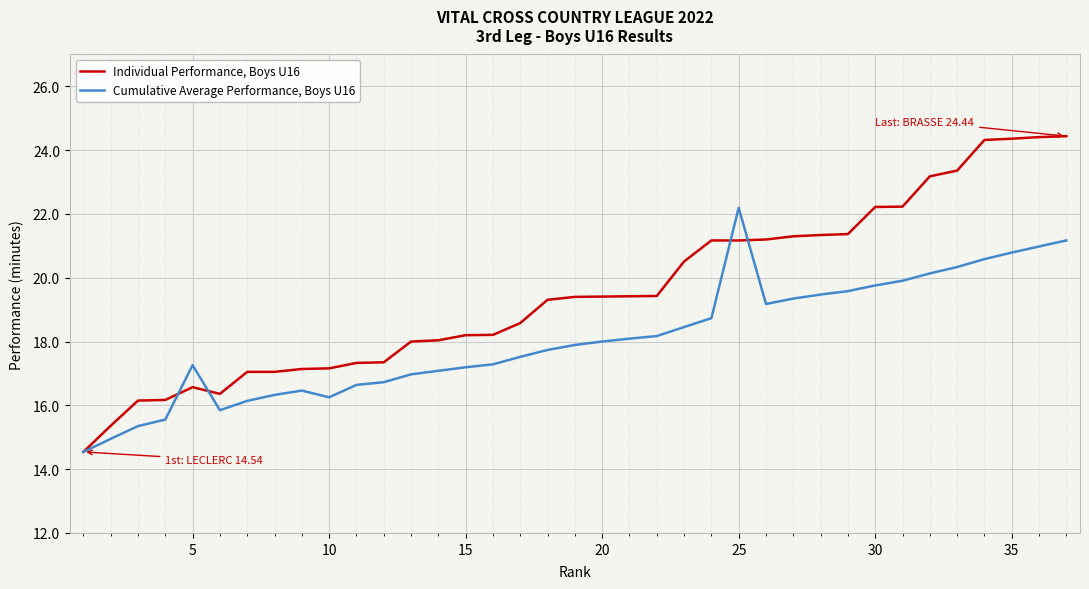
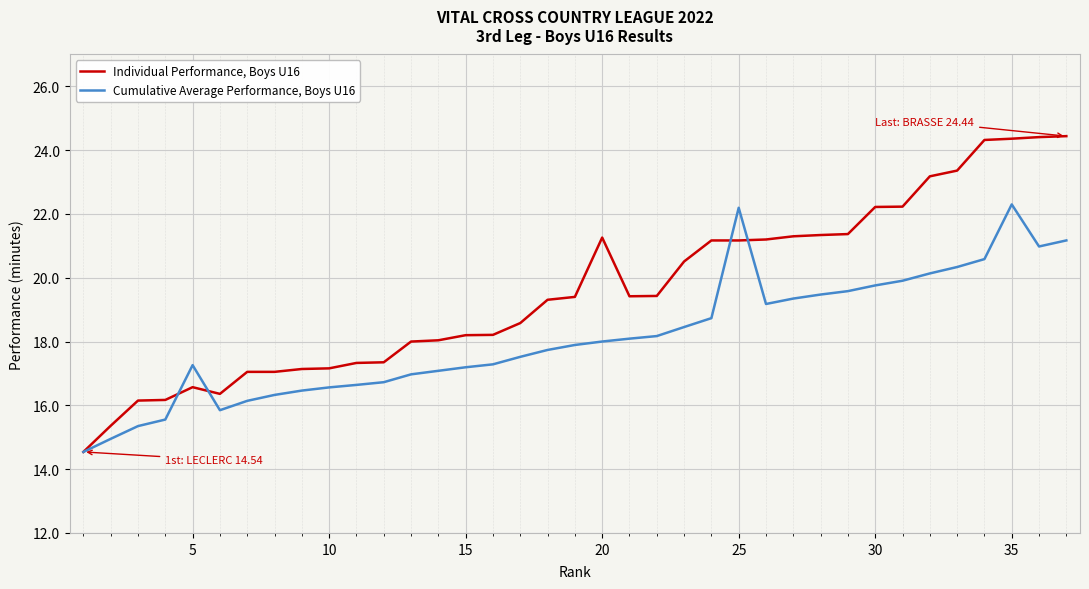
Cumulative Average Performance, Boys U16, 10: 16.3 -> 16.6
Individual Performance, Boys U16, 20: 19.4 -> 21.3
Cumulative Average Performance, Boys U16, 35: 20.8 -> 22.3
